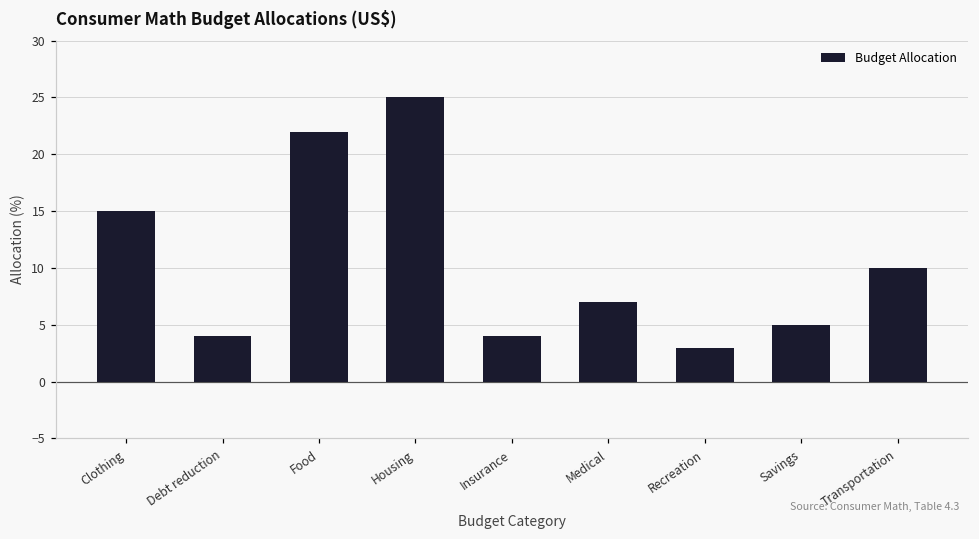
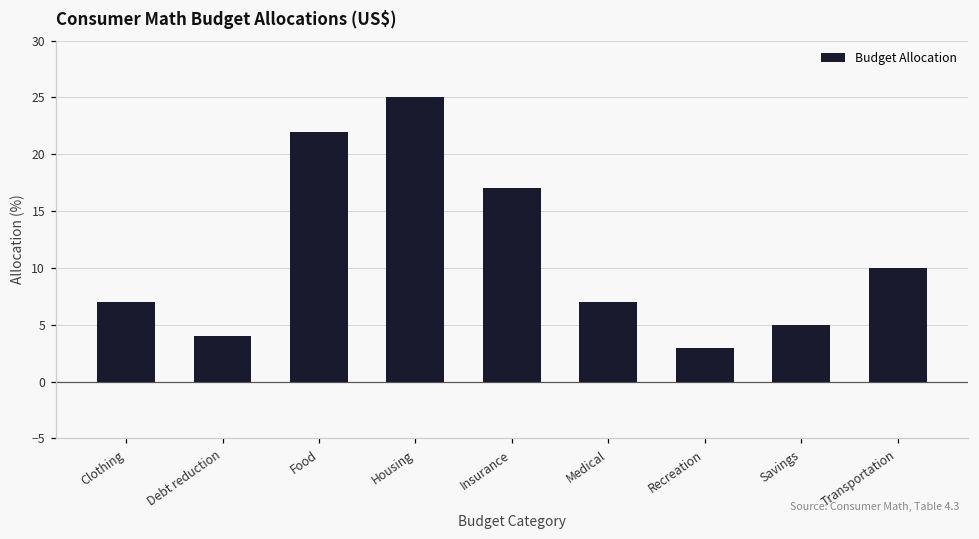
Clothing: 15 -> 7
Insurance: 4 -> 17
